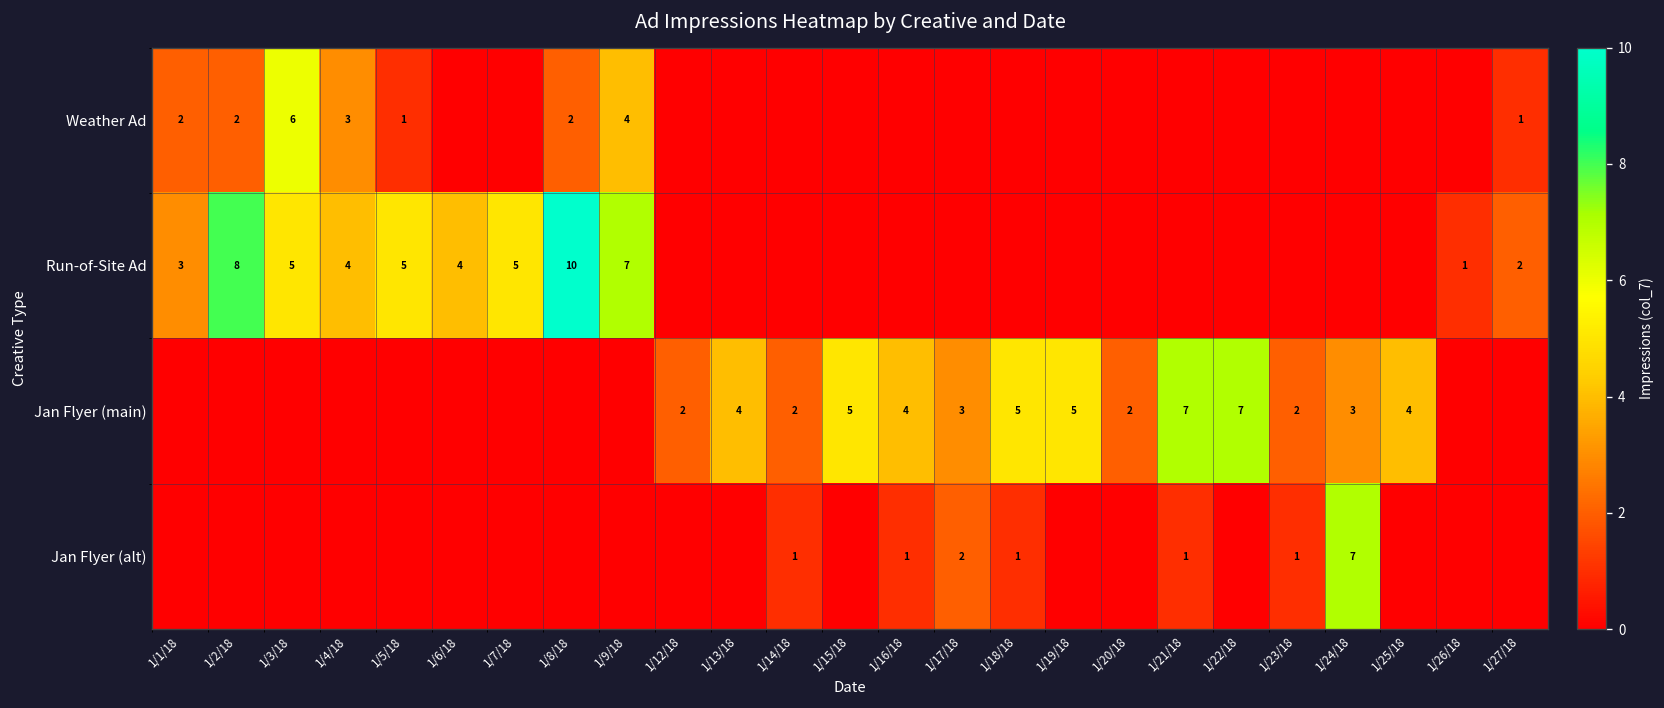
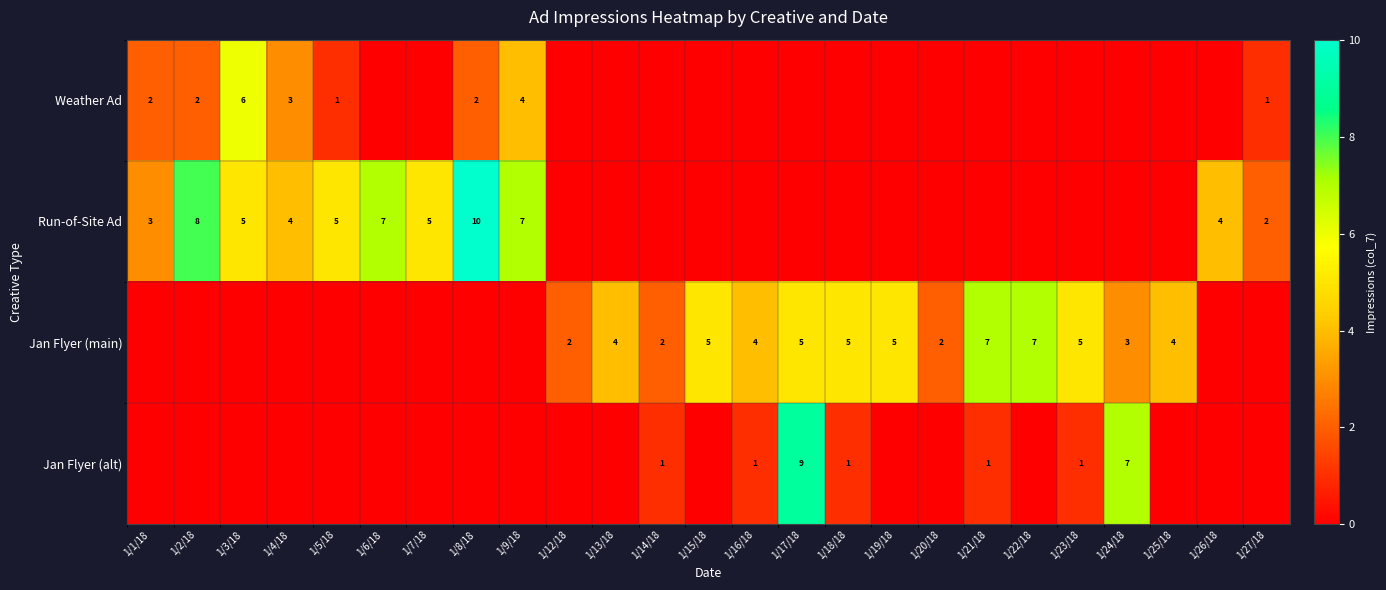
Run-of-Site Ad, 1/6/18: 4 -> 7
Run-of-Site Ad, 1/26/18: 1 -> 4
Jan Flyer (main), 1/17/18: 3 -> 5
Jan Flyer (main), 1/23/18: 2 -> 5
Jan Flyer (alt), 1/17/18: 2 -> 9
